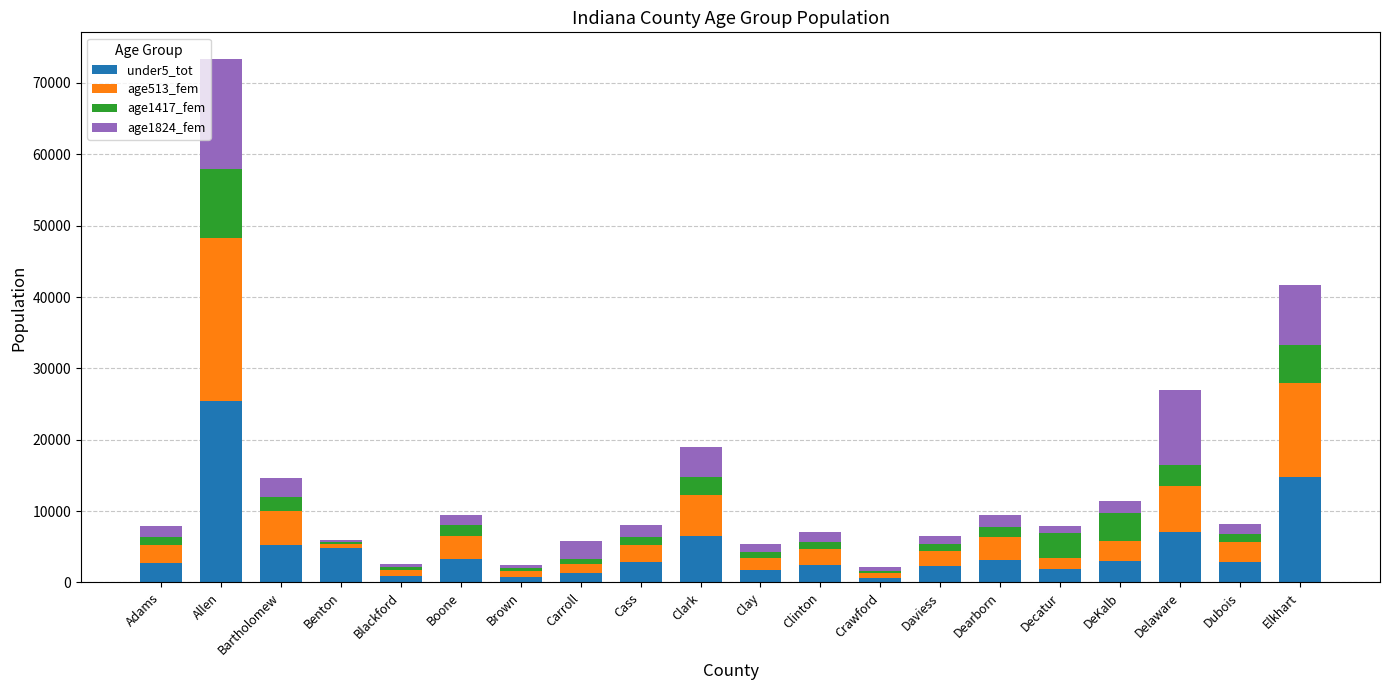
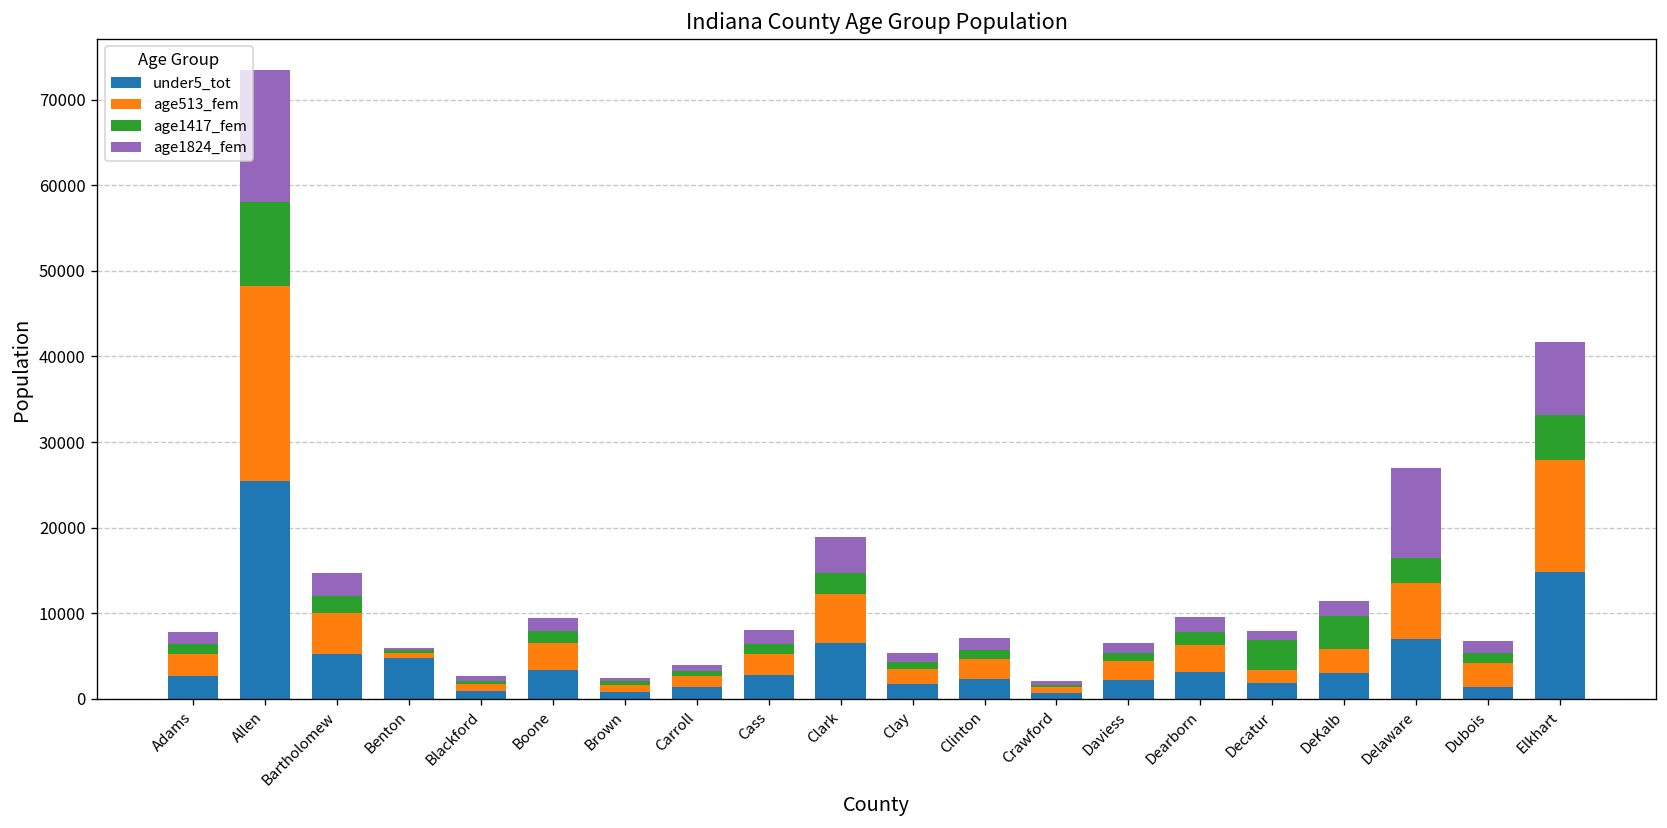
age1824_fem, Carroll: 3000 -> 1000
under5_tot, Dubois: 3000 -> 1000
